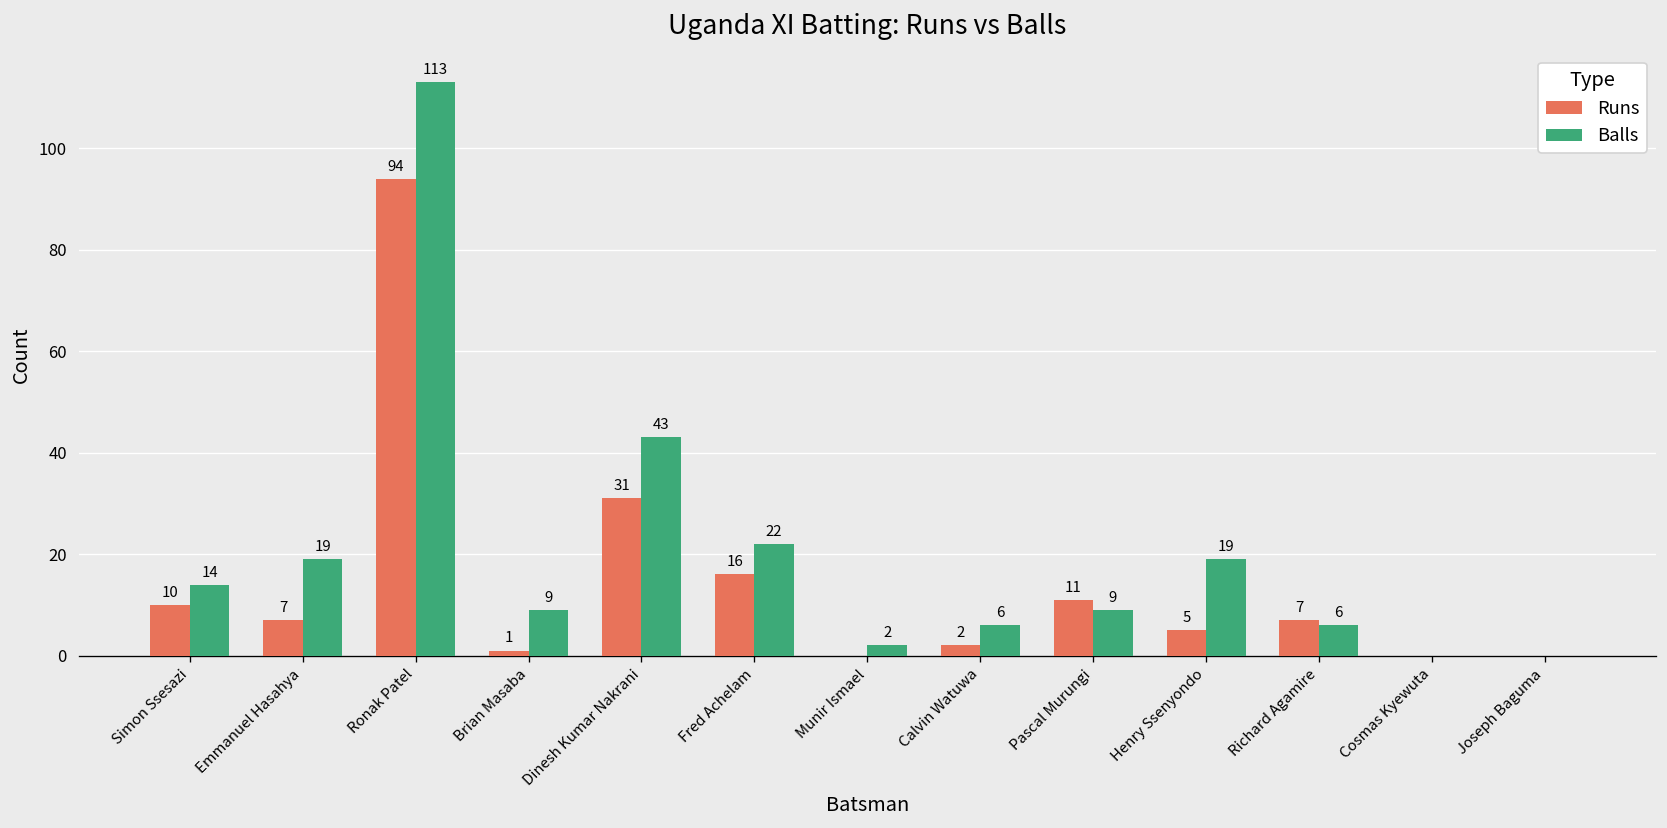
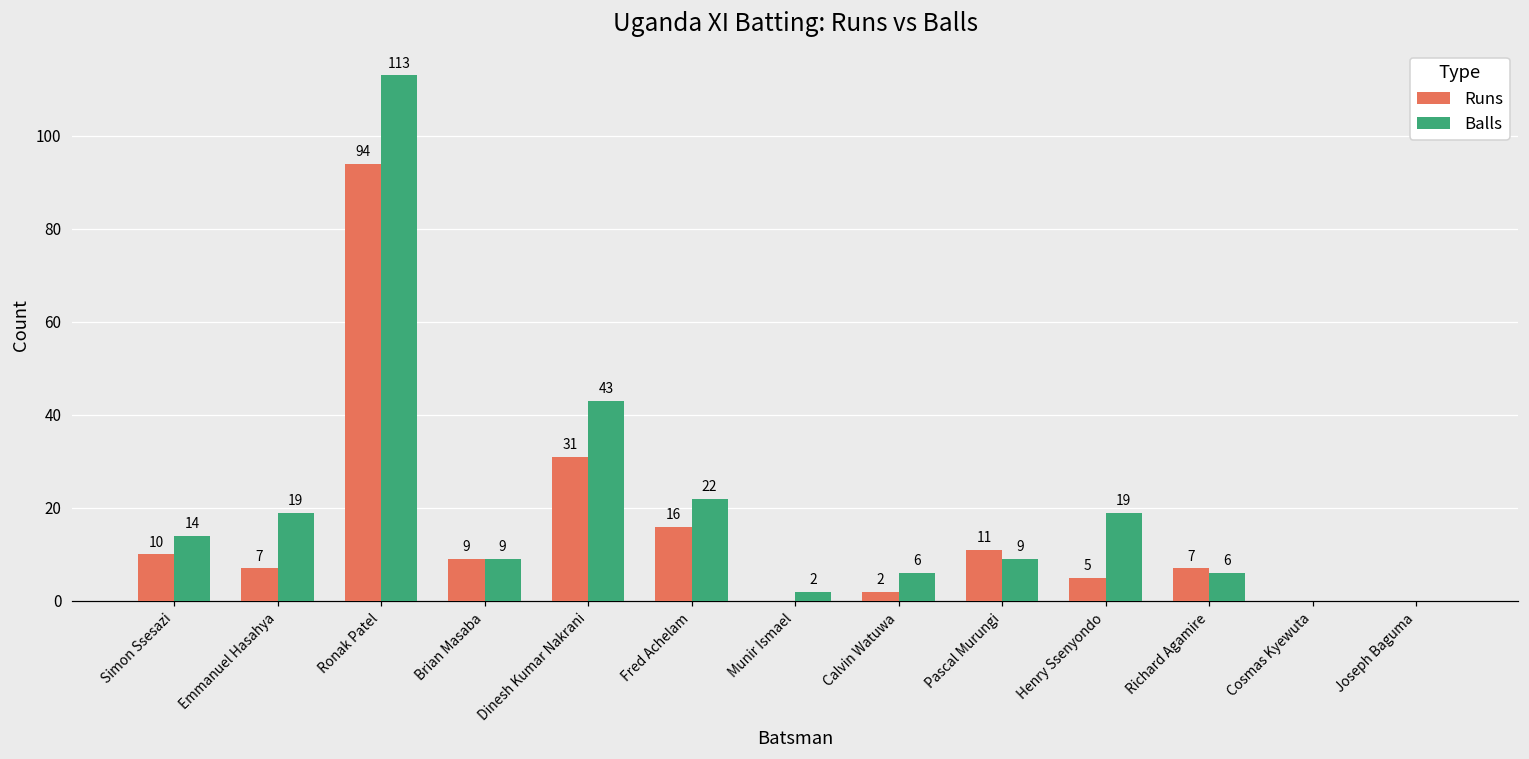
Runs, Brian Masaba: 1 -> 9
